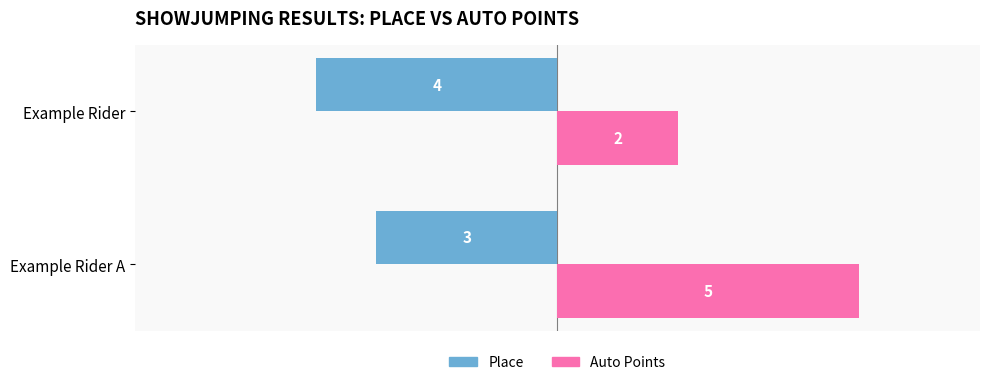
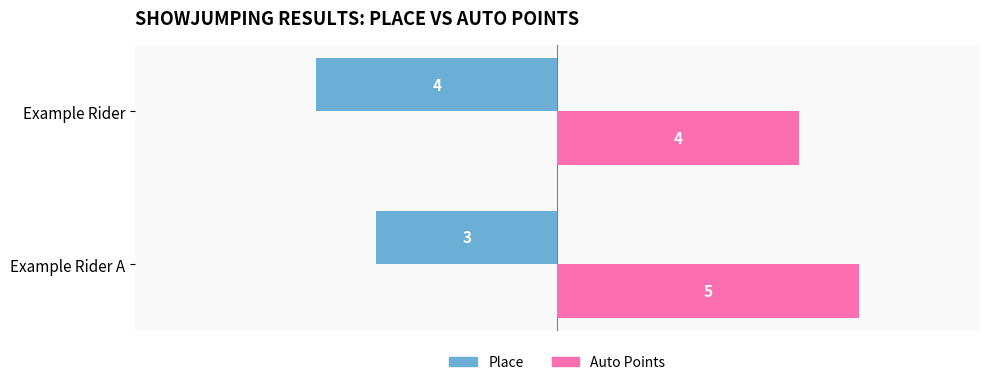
Auto Points, Example Rider: 2 -> 4
